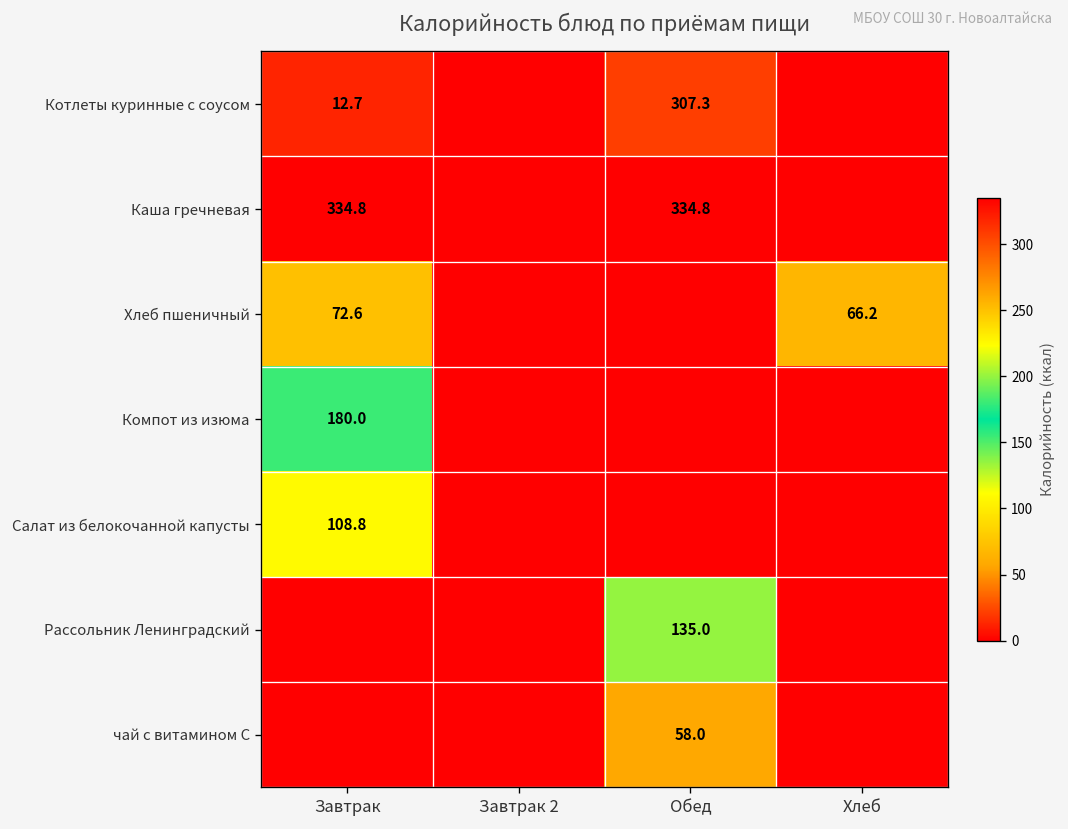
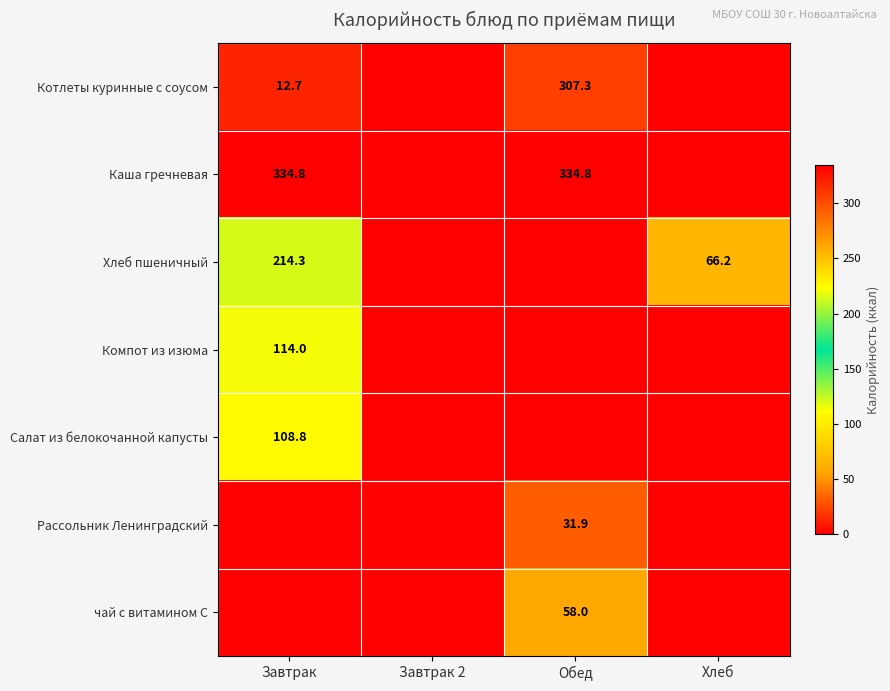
Хлеб пшеничный, Завтрак: 72.6 -> 214.3
Компот из изюма, Завтрак: 180.0 -> 114.0
Рассольник Ленинградский, Обед: 135.0 -> 31.9
